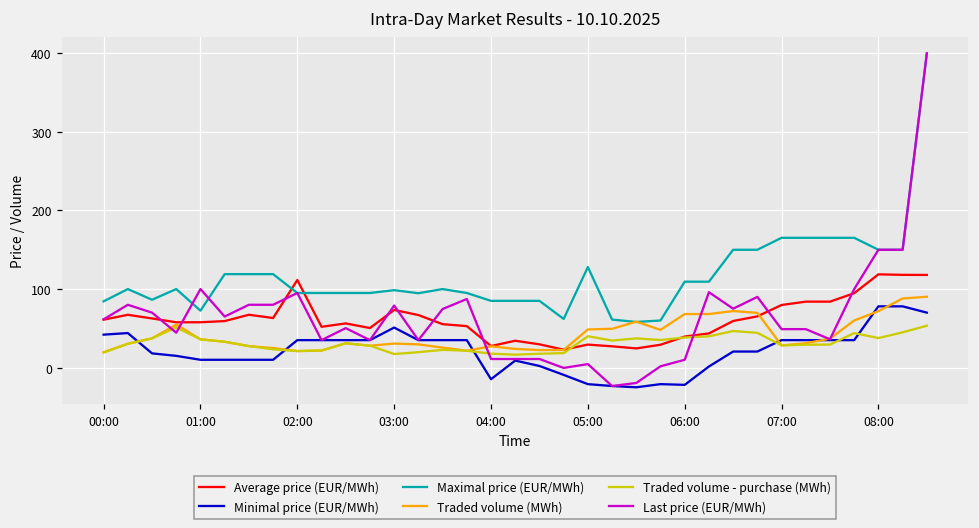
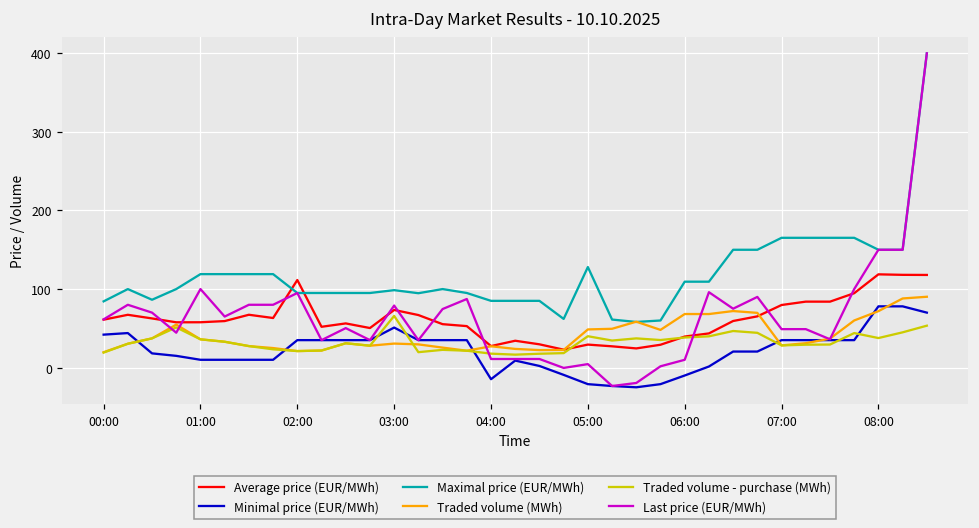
Maximal price (EUR/MWh), 01:00: 70 -> 120
Traded volume - purchase (MWh), 03:00: 20 -> 70
Minimal price (EUR/MWh), 06:00: -20 -> -10
